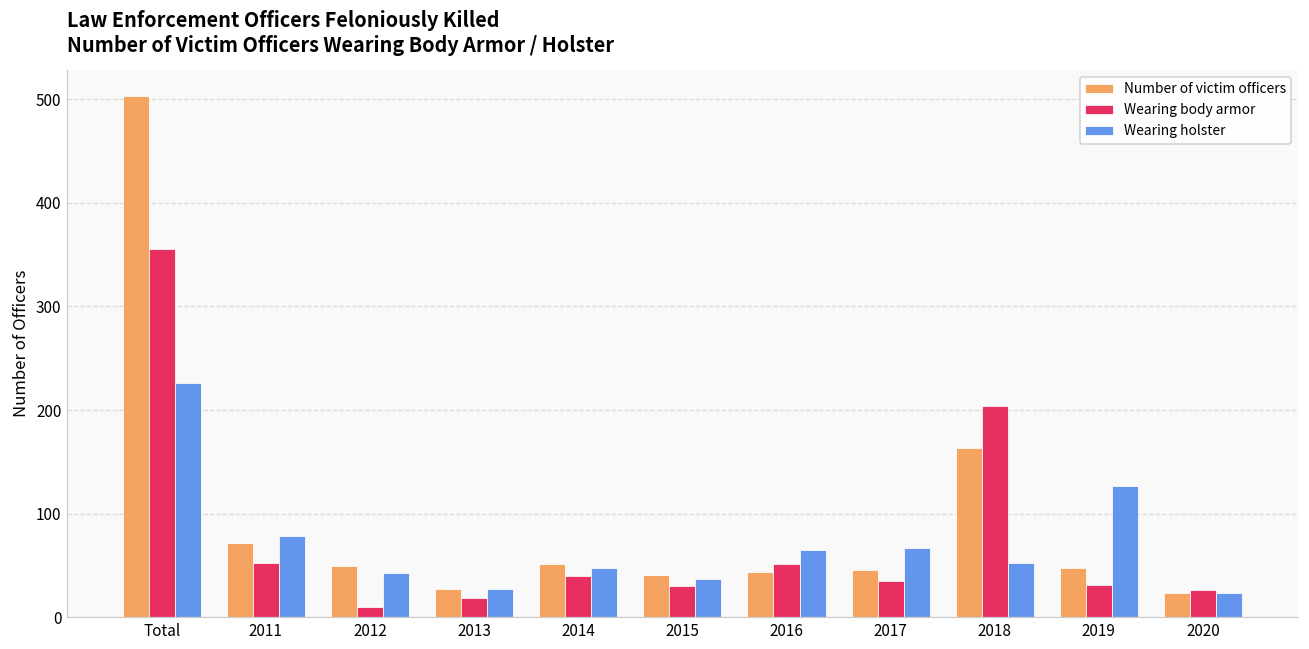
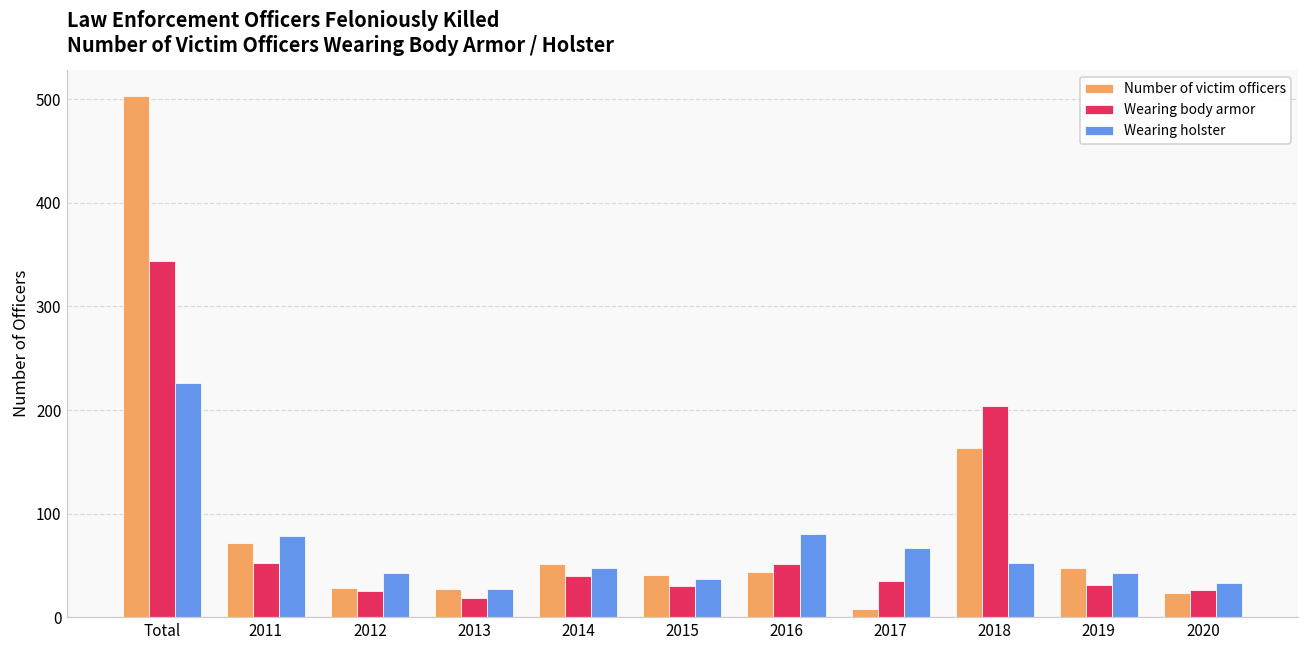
Wearing body armor, Total: 360 -> 340
Number of victim officers, 2012: 50 -> 30
Wearing body armor, 2012: 10 -> 30
Wearing holster, 2016: 70 -> 80
Number of victim officers, 2017: 50 -> 10
Wearing holster, 2019: 130 -> 40
Wearing holster, 2020: 20 -> 30
